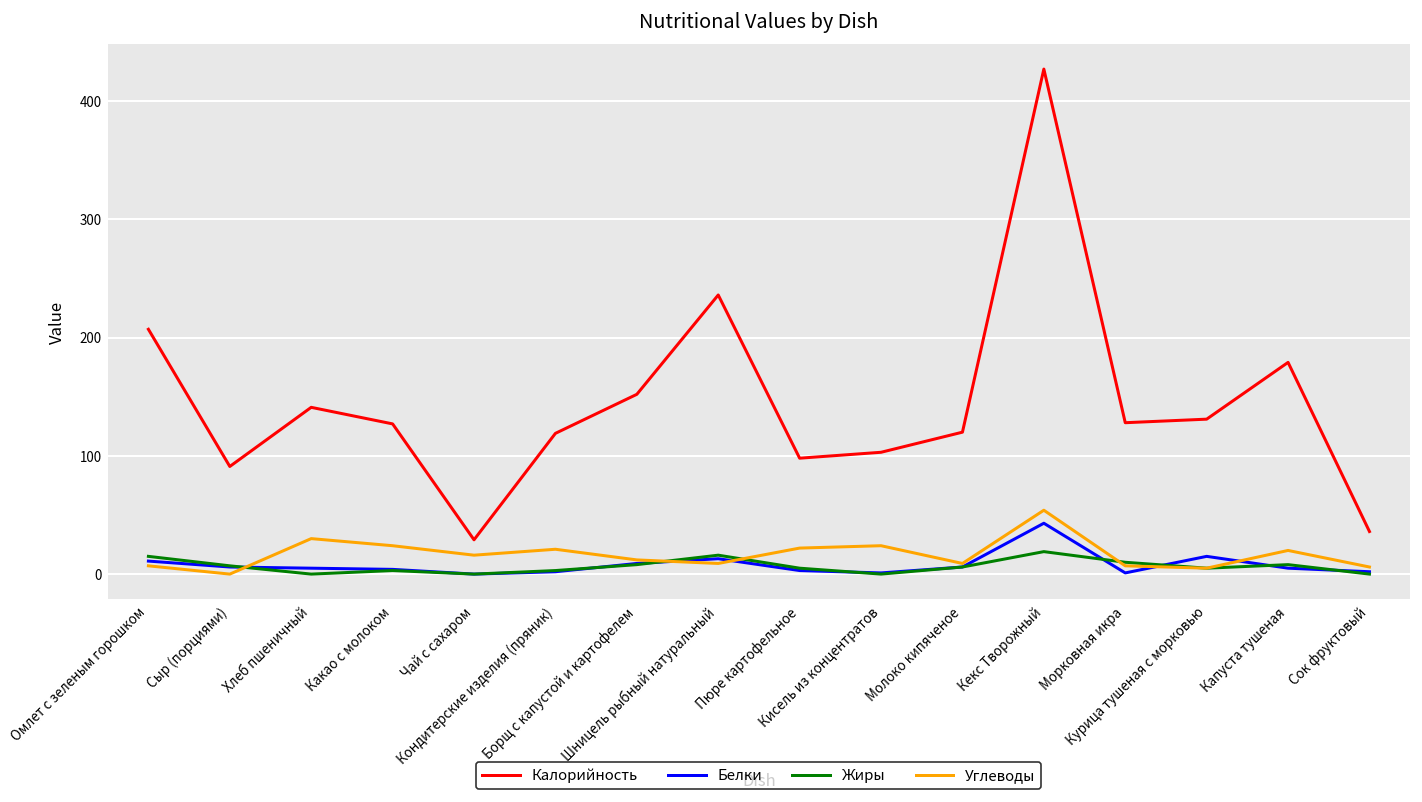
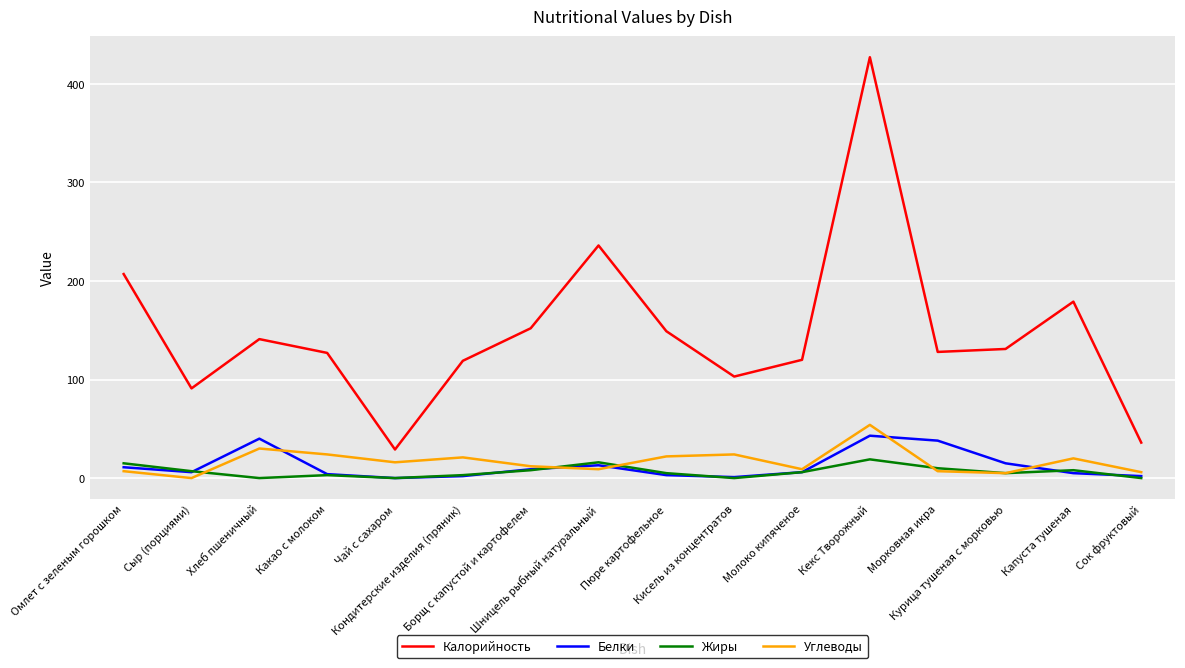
Белки, Хлеб пшеничный: 10 -> 40
Калорийность, Пюре картофельное: 100 -> 150
Белки, Морковная икра: 0 -> 40
